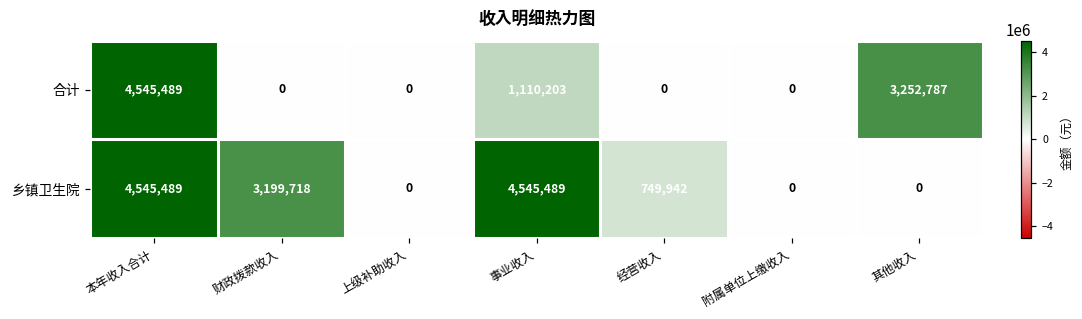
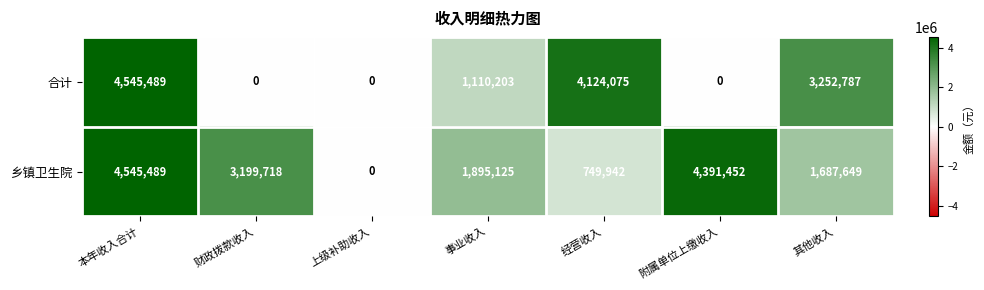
合计, 经营收入: 0 -> 4,124,075
乡镇卫生院, 事业收入: 4,545,489 -> 1,895,125
乡镇卫生院, 附属单位上缴收入: 0 -> 4,391,452
乡镇卫生院, 其他收入: 0 -> 1,687,649
